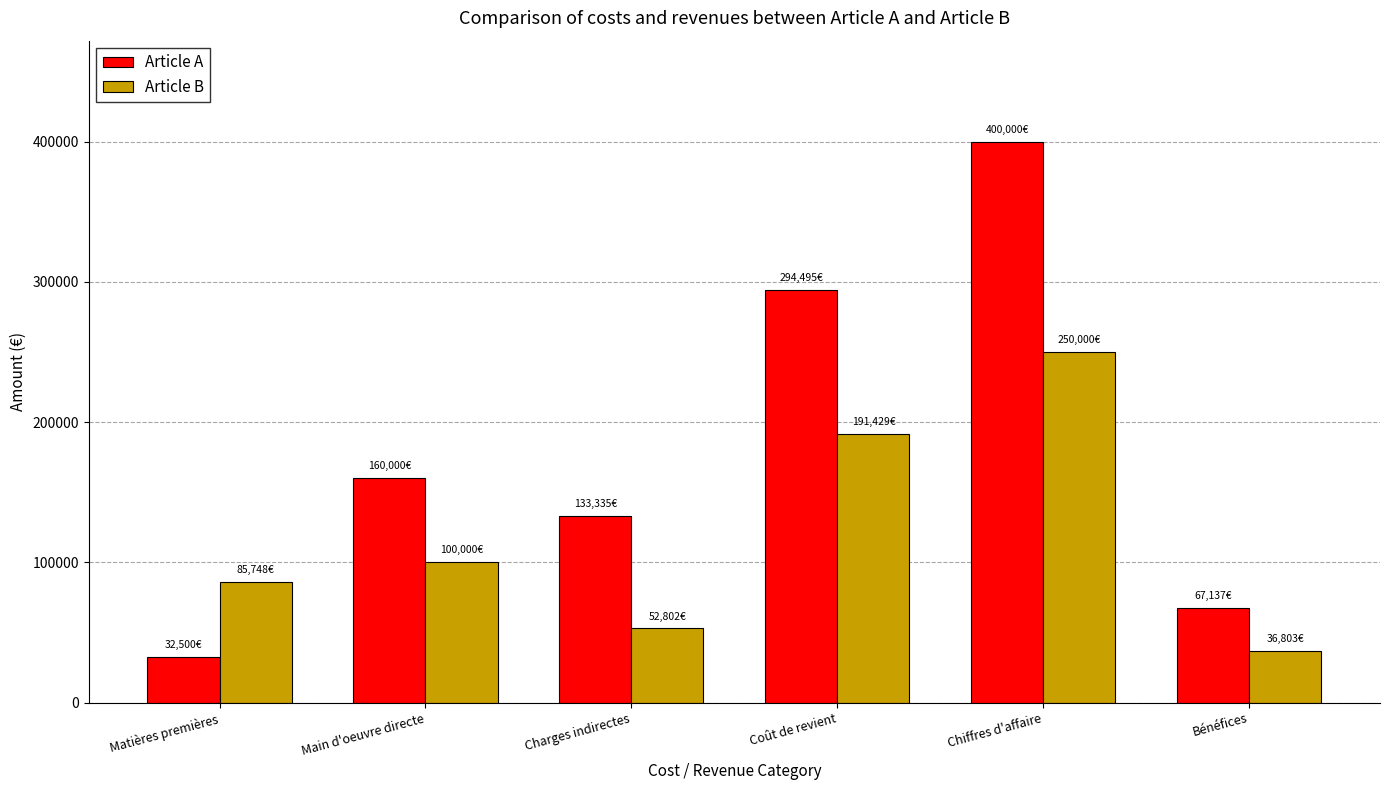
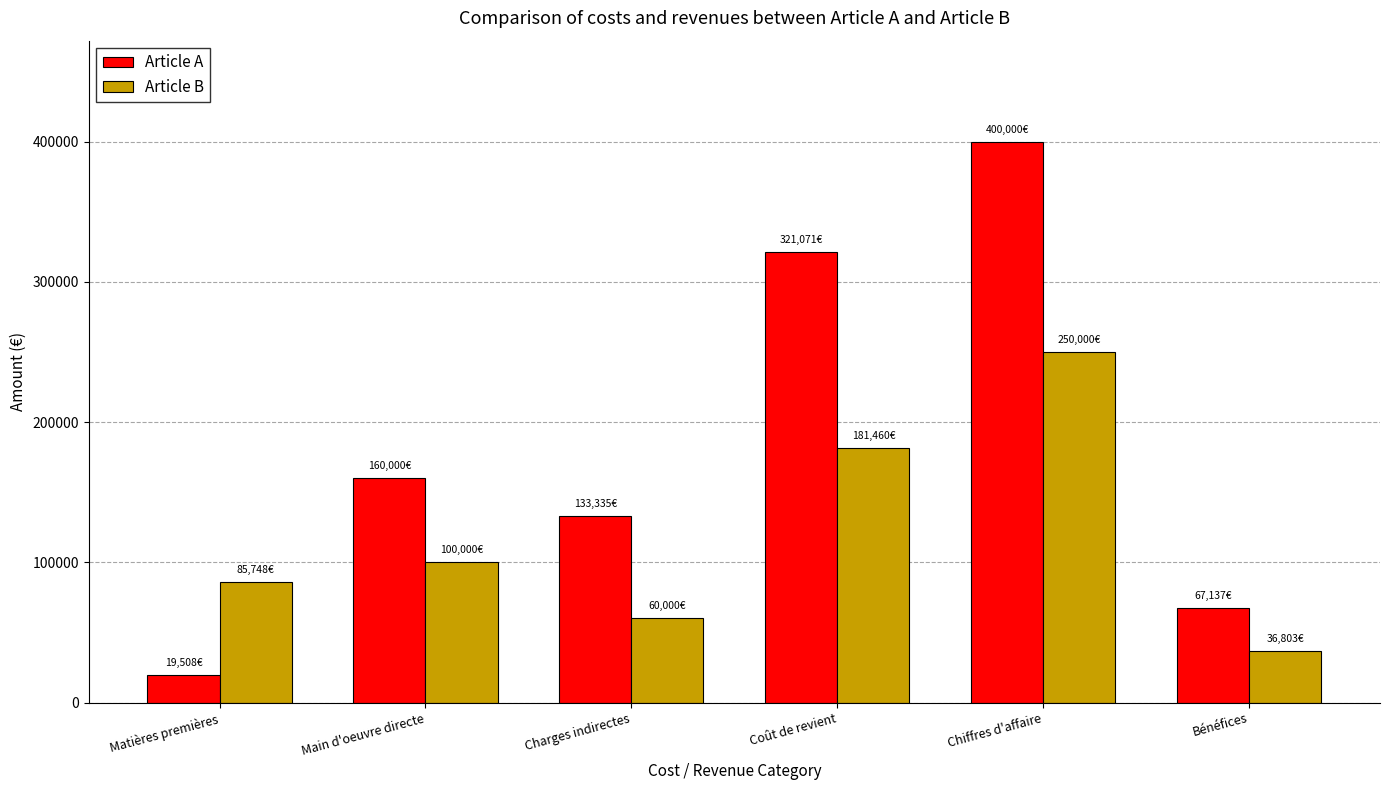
Article A, Matières premières: 32,500€ -> 19,508€
Article B, Charges indirectes: 52,802€ -> 60,000€
Article A, Coût de revient: 294,495€ -> 321,071€
Article B, Coût de revient: 191,429€ -> 181,460€
